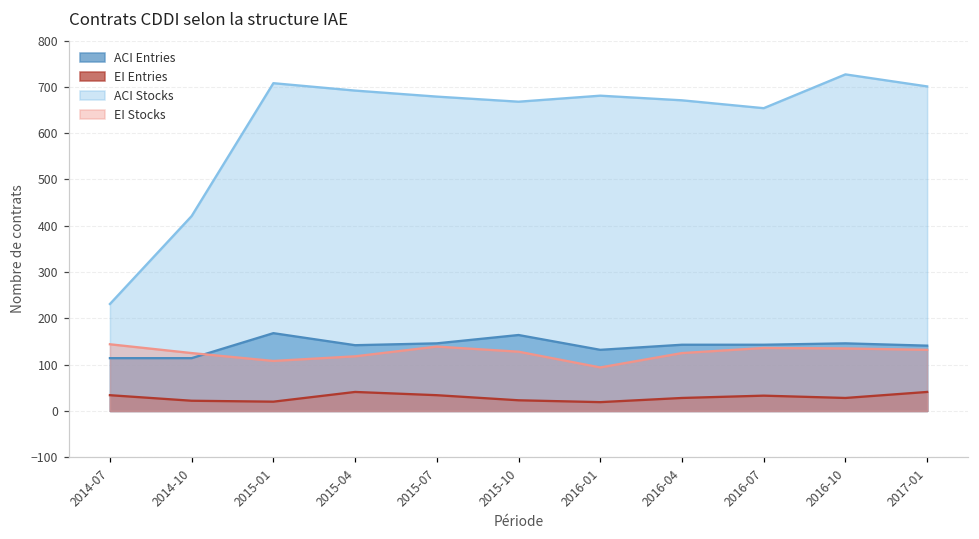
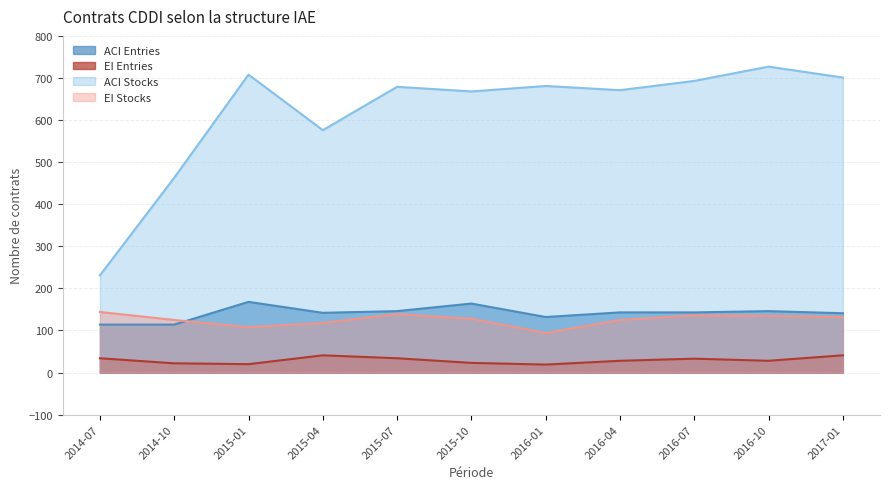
ACI Stocks, 2014-10: 420 -> 460
ACI Stocks, 2015-04: 690 -> 580
ACI Stocks, 2016-07: 650 -> 690
